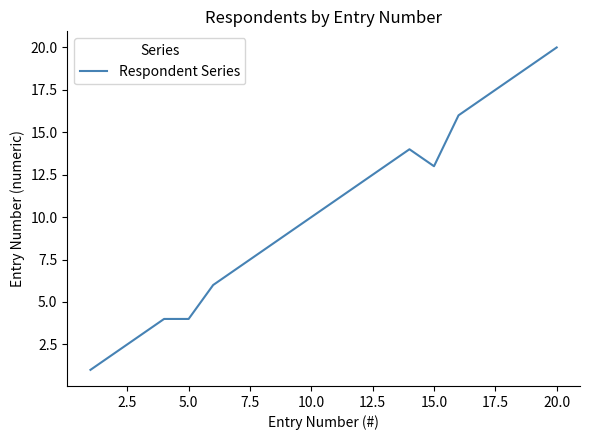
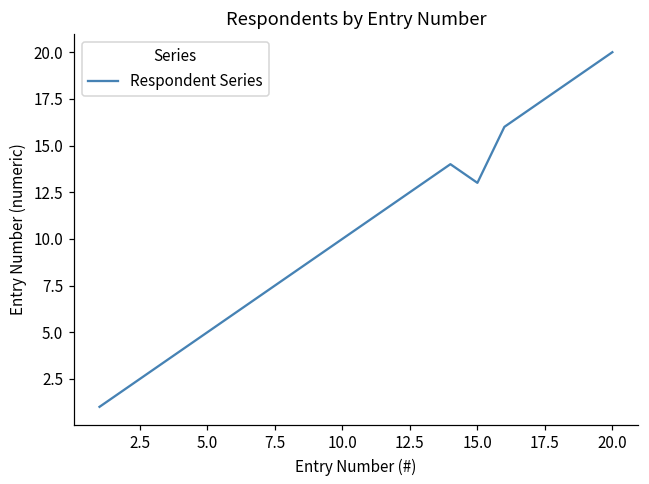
5.0: 4 -> 5
